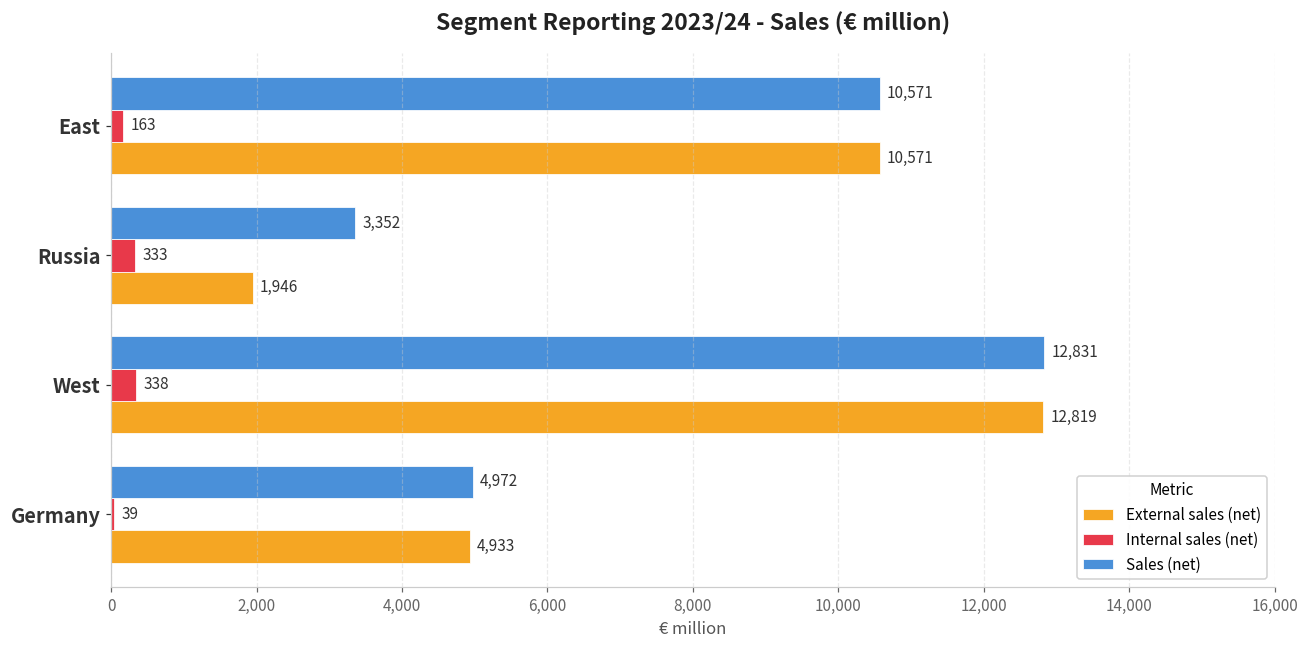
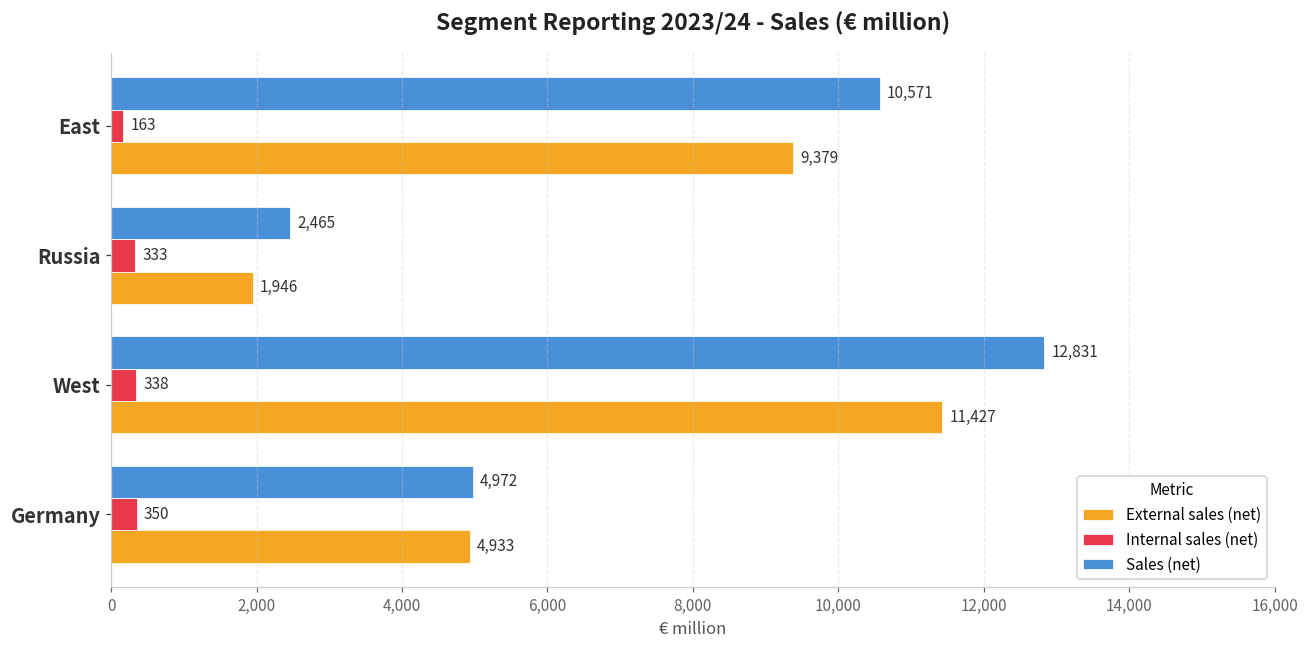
External sales (net), East: 10,571 -> 9,379
Sales (net), Russia: 3,352 -> 2,465
External sales (net), West: 12,819 -> 11,427
Internal sales (net), Germany: 39 -> 350
